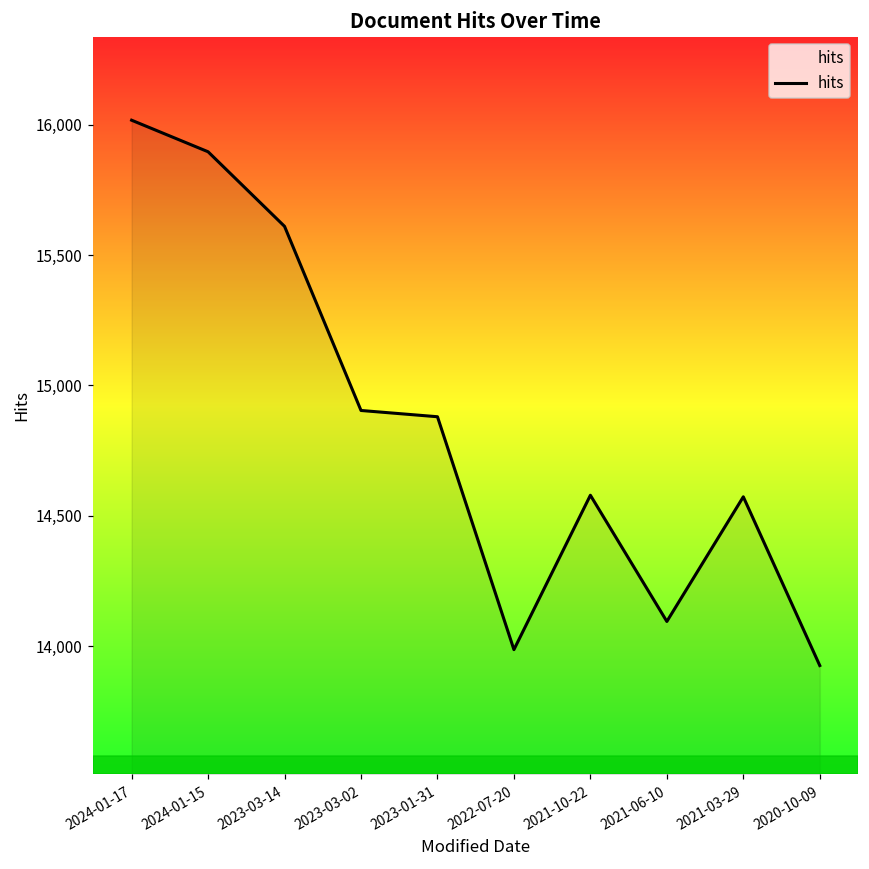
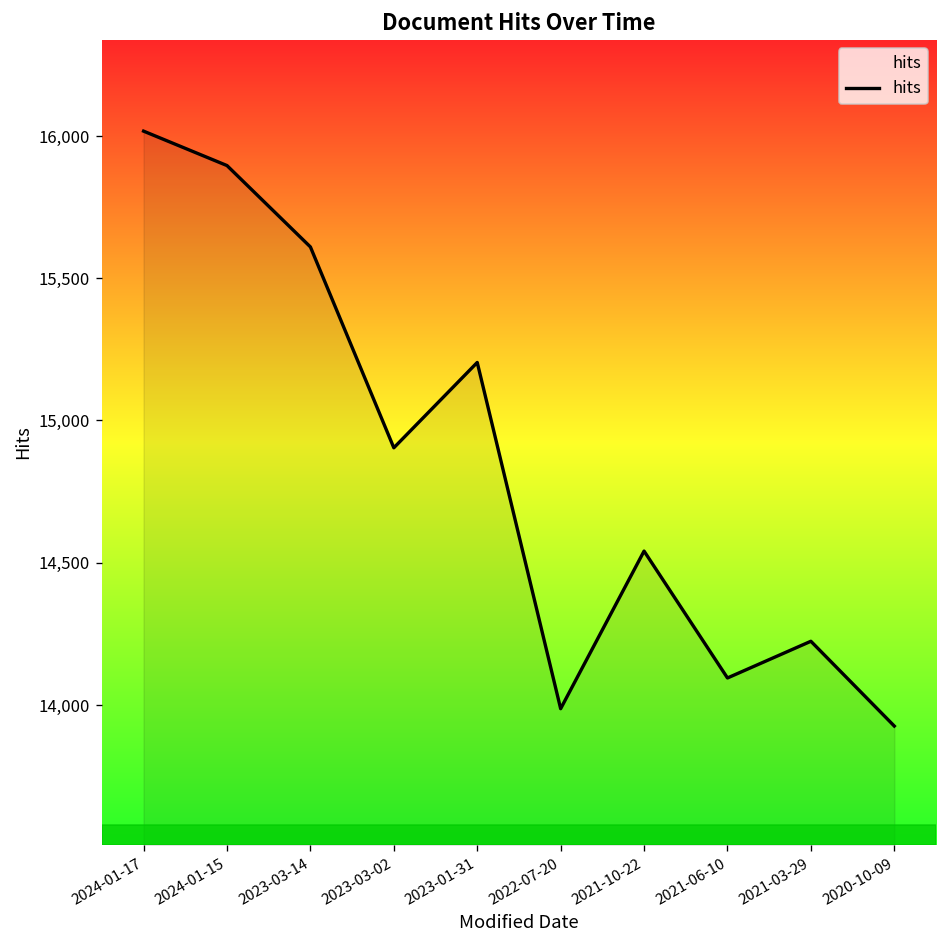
2023-01-31: 14,880 -> 15,200
2021-10-22: 14,580 -> 14,540
2021-03-29: 14,570 -> 14,220
